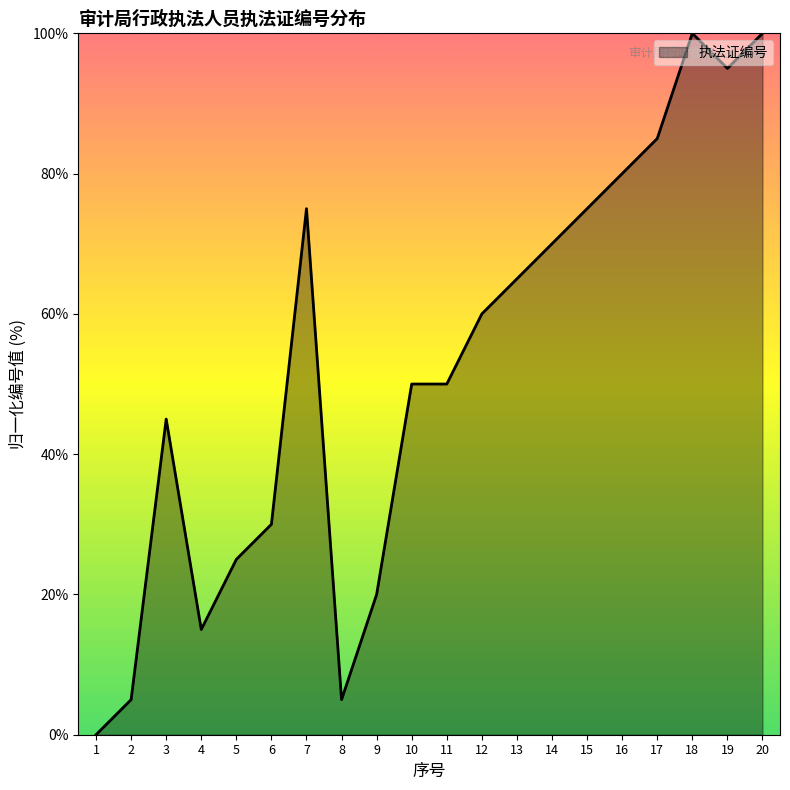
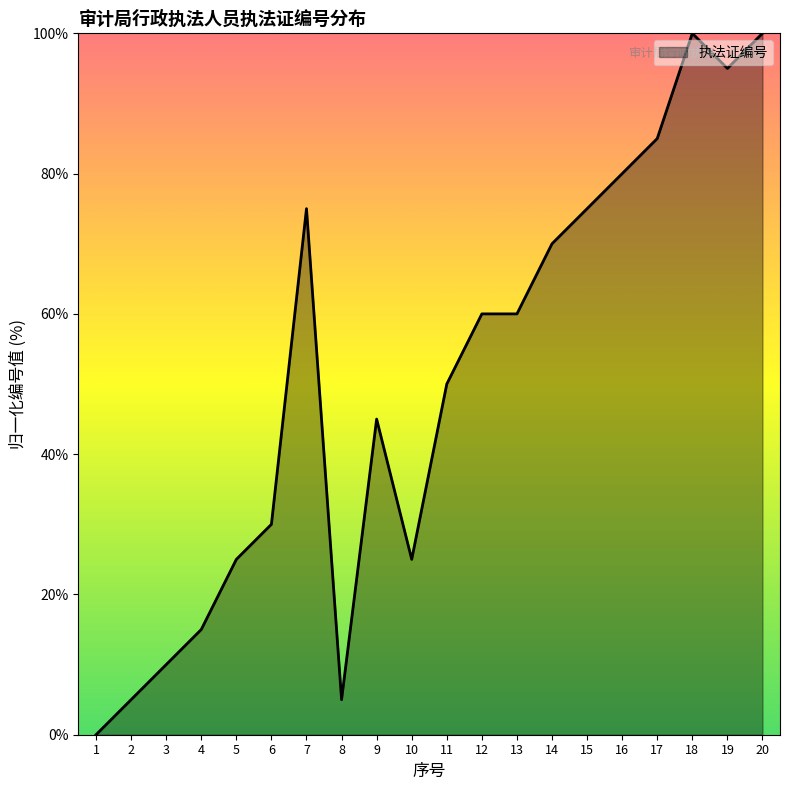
3: 45% -> 10%
9: 20% -> 45%
10: 50% -> 25%
13: 65% -> 60%
